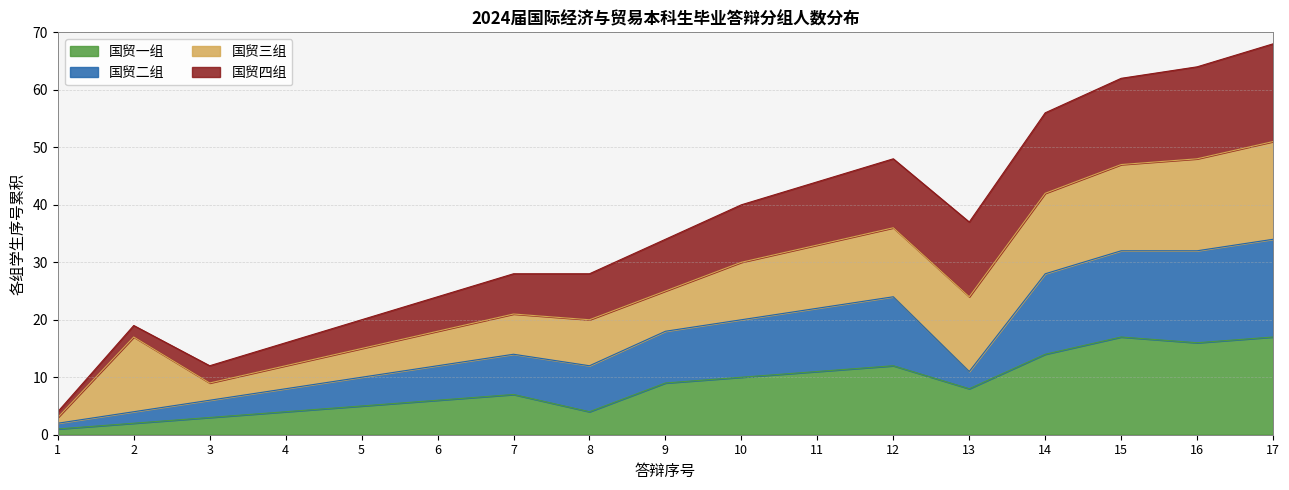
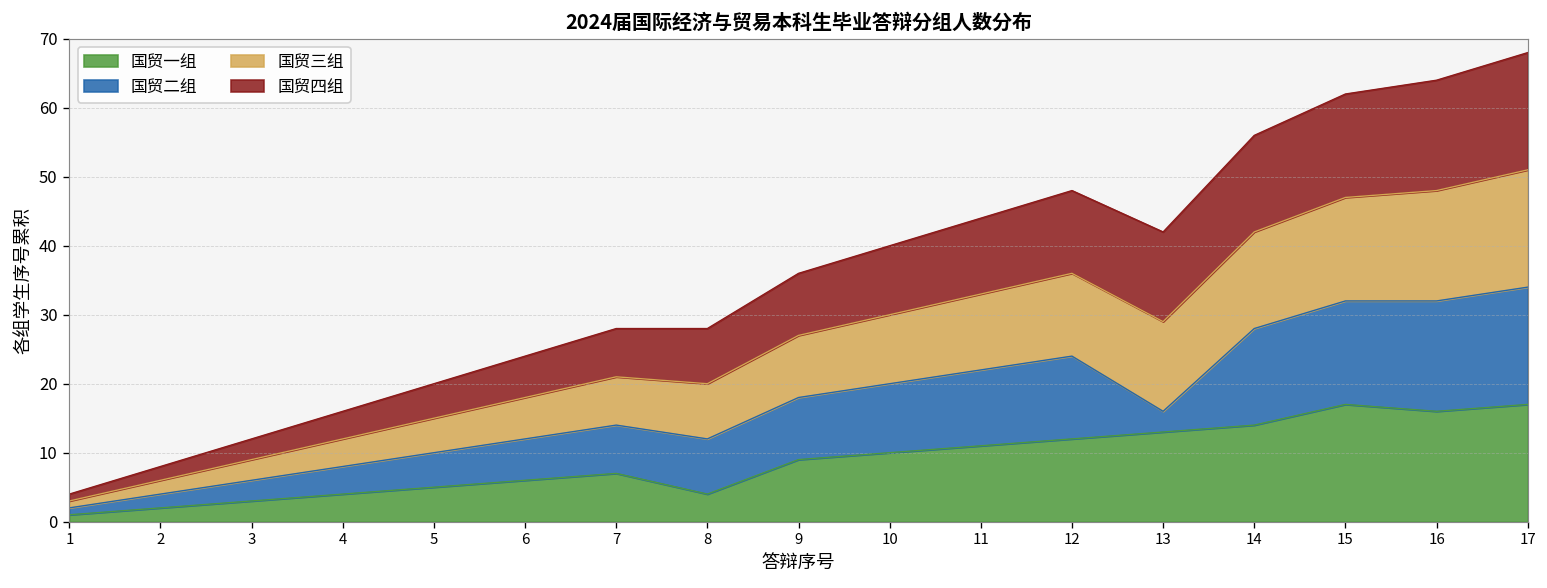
国贸三组, 2: 13 -> 2
国贸三组, 9: 7 -> 9
国贸一组, 13: 8 -> 13
